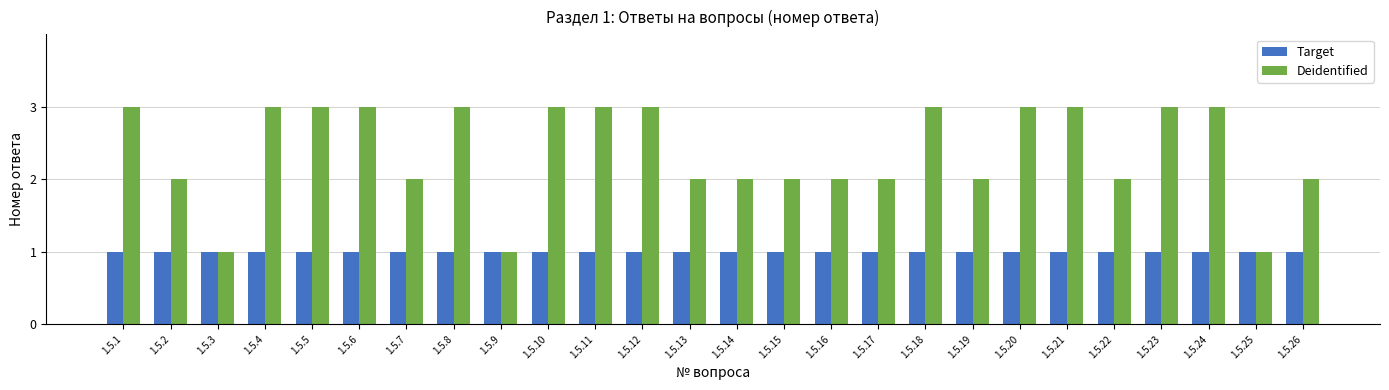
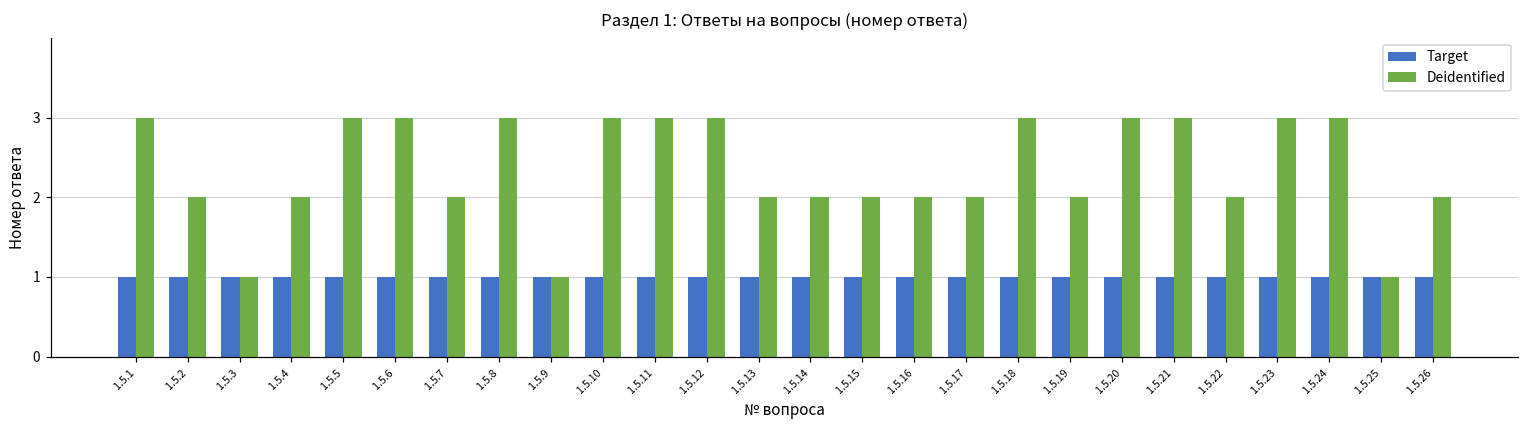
Deidentified, 1.5.4: 3 -> 2
